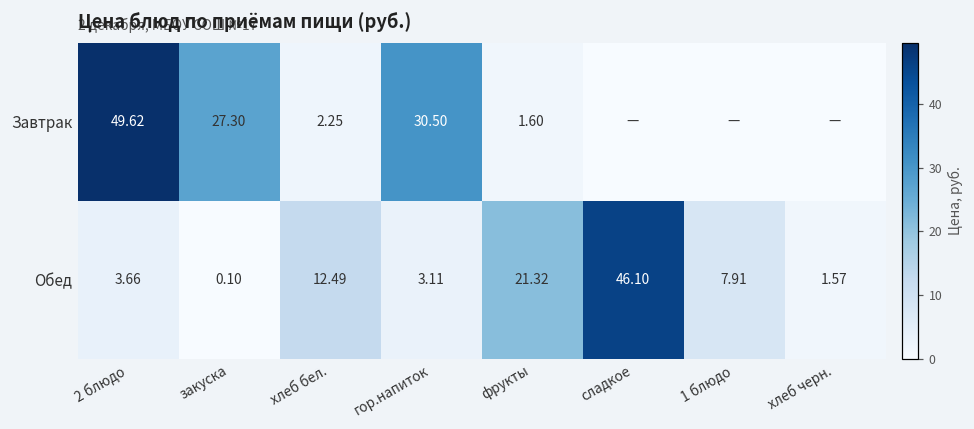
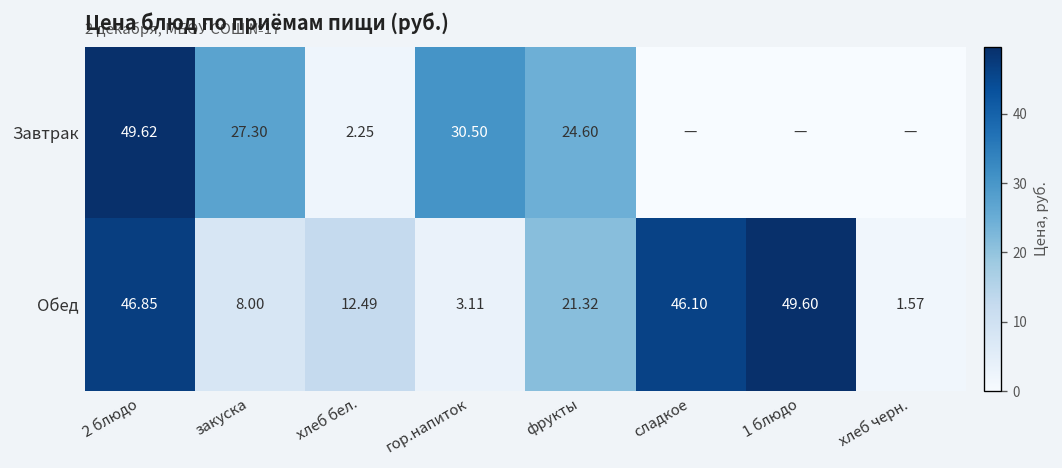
Завтрак, фрукты: 1.60 -> 24.60
Обед, 2 блюдо: 3.66 -> 46.85
Обед, закуска: 0.10 -> 8.00
Обед, 1 блюдо: 7.91 -> 49.60
